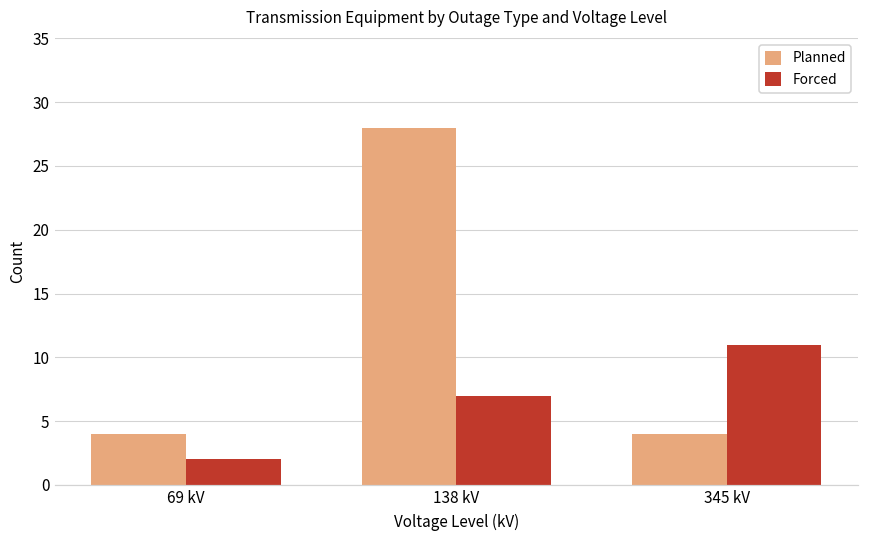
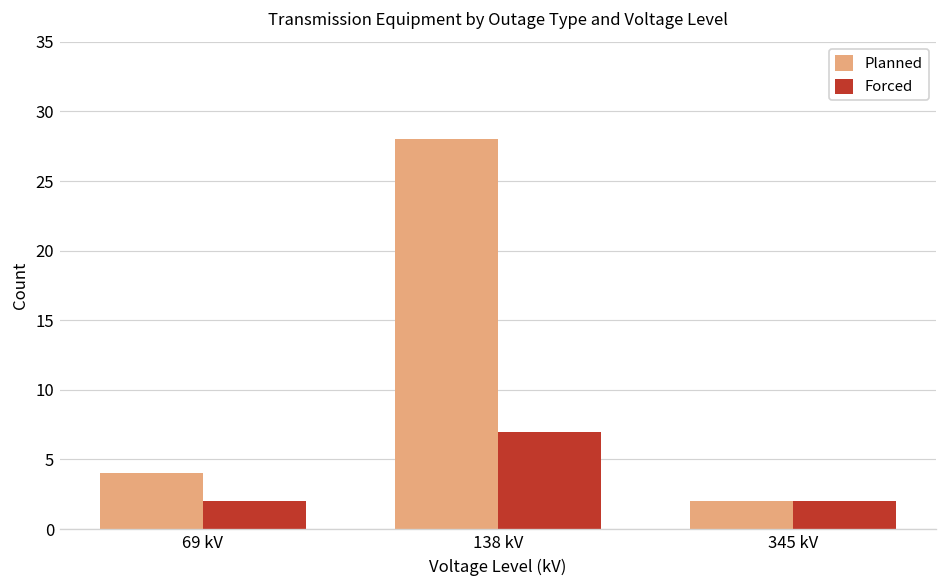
Planned, 345 kV: 4 -> 2
Forced, 345 kV: 11 -> 2
